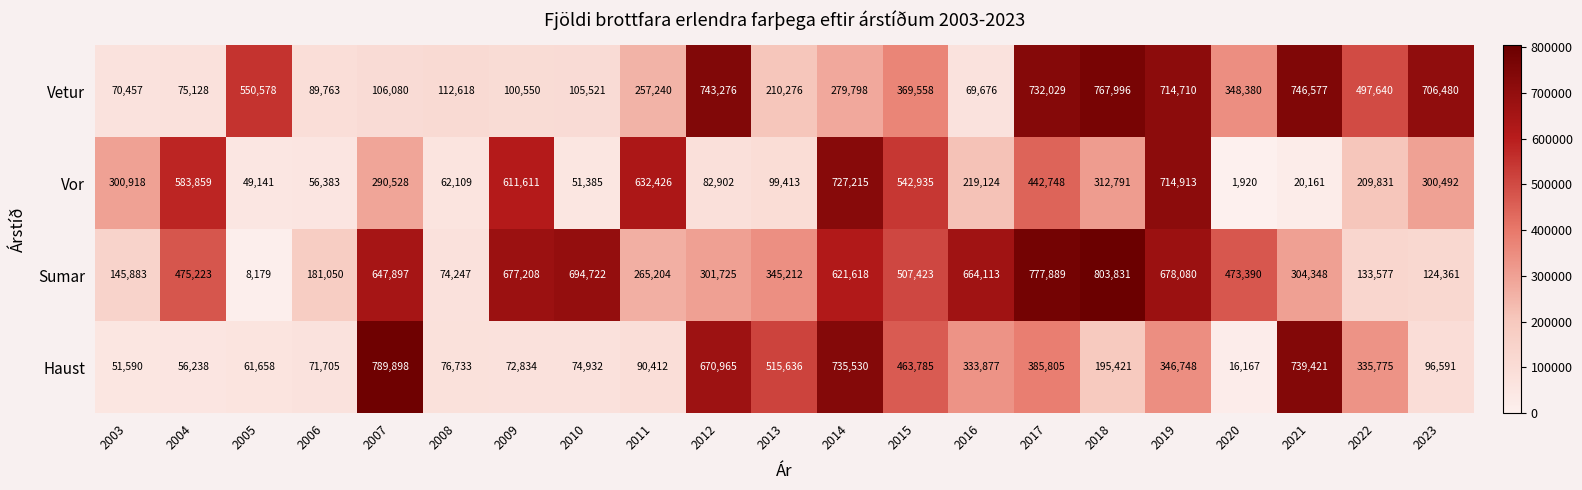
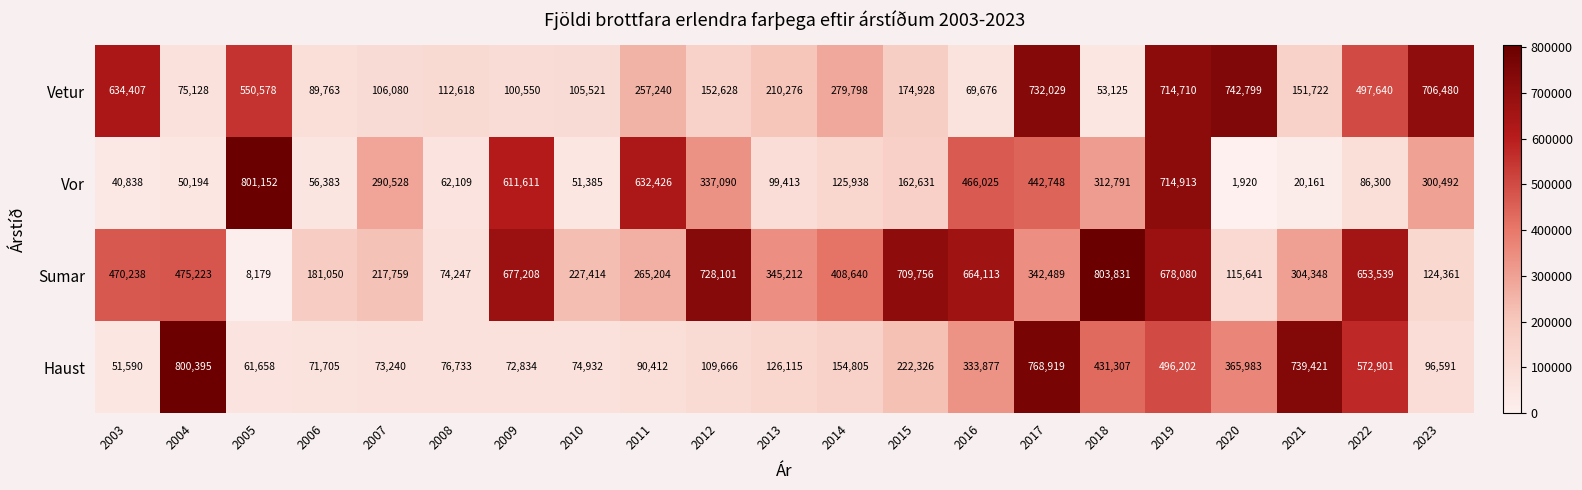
Vetur, 2003: 70,457 -> 634,407
Vetur, 2012: 743,276 -> 152,628
Vetur, 2015: 369,558 -> 174,928
Vetur, 2018: 767,996 -> 53,125
Vetur, 2020: 348,380 -> 742,799
Vetur, 2021: 746,577 -> 151,722
Vor, 2003: 300,918 -> 40,838
Vor, 2004: 583,859 -> 50,194
Vor, 2005: 49,141 -> 801,152
Vor, 2012: 82,902 -> 337,090
Vor, 2014: 727,215 -> 125,938
Vor, 2015: 542,935 -> 162,631
Vor, 2016: 219,124 -> 466,025
Vor, 2022: 209,831 -> 86,300
Sumar, 2003: 145,883 -> 470,238
Sumar, 2007: 647,897 -> 217,759
Sumar, 2010: 694,722 -> 227,414
Sumar, 2012: 301,725 -> 728,101
Sumar, 2014: 621,618 -> 408,640
Sumar, 2015: 507,423 -> 709,756
Sumar, 2017: 777,889 -> 342,489
Sumar, 2020: 473,390 -> 115,641
Sumar, 2022: 133,577 -> 653,539
Haust, 2004: 56,238 -> 800,395
Haust, 2007: 789,898 -> 73,240
Haust, 2012: 670,965 -> 109,666
Haust, 2013: 515,636 -> 126,115
Haust, 2014: 735,530 -> 154,805
Haust, 2015: 463,785 -> 222,326
Haust, 2017: 385,805 -> 768,919
Haust, 2018: 195,421 -> 431,307
Haust, 2019: 346,748 -> 496,202
Haust, 2020: 16,167 -> 365,983
Haust, 2022: 335,775 -> 572,901
